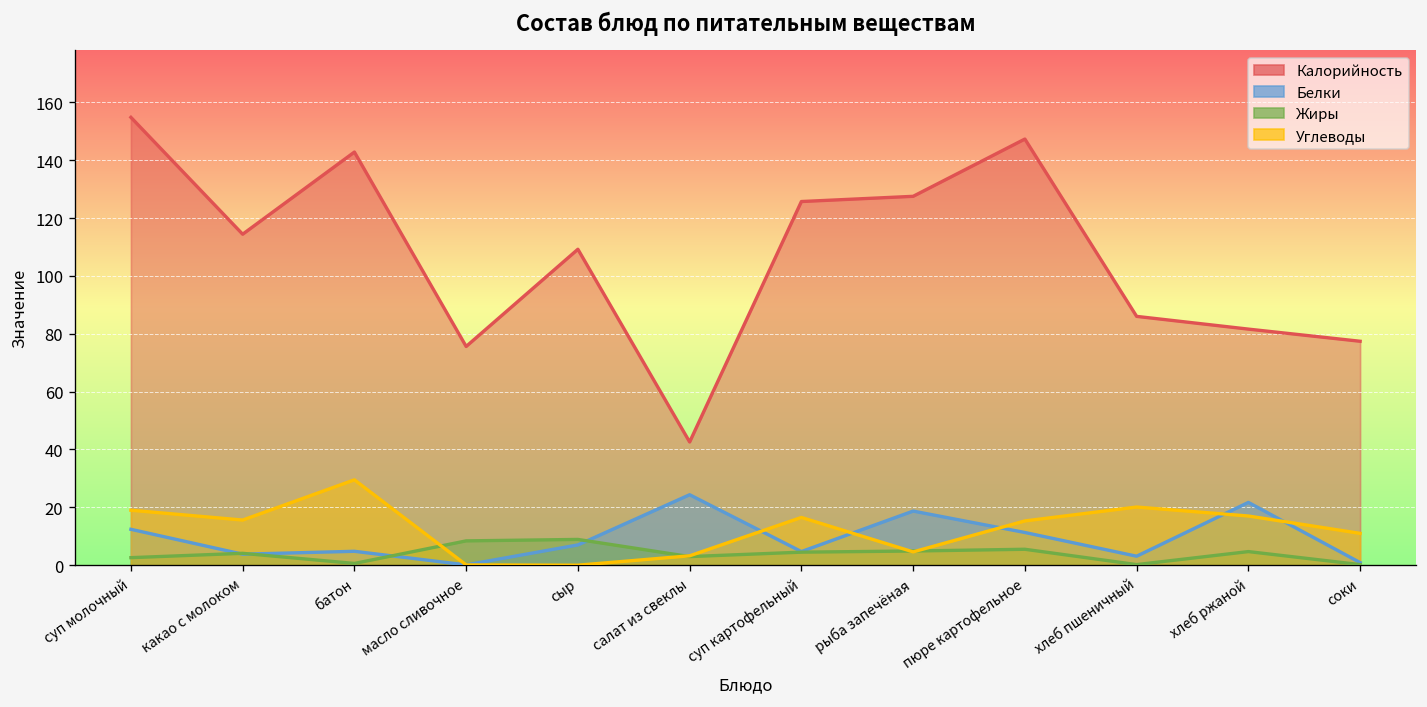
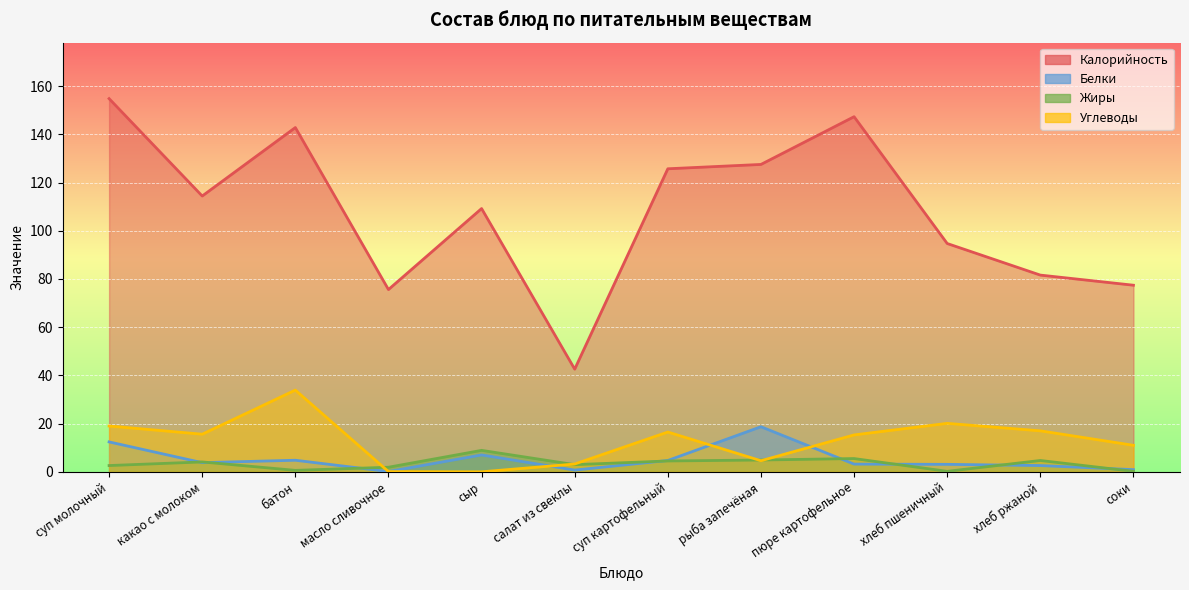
Углеводы, батон: 30 -> 34
Жиры, масло сливочное: 8 -> 2
Белки, салат из свеклы: 24 -> 1
Белки, пюре картофельное: 11 -> 3
Калорийность, хлеб пшеничный: 86 -> 95
Белки, хлеб ржаной: 22 -> 3
